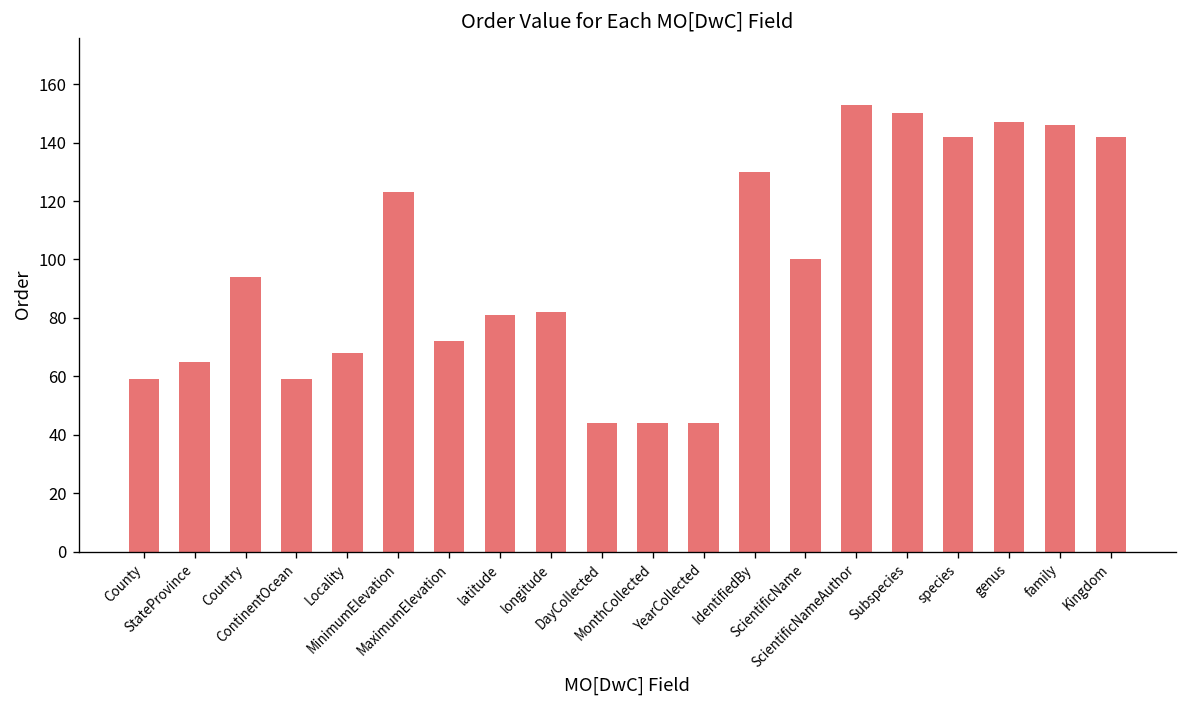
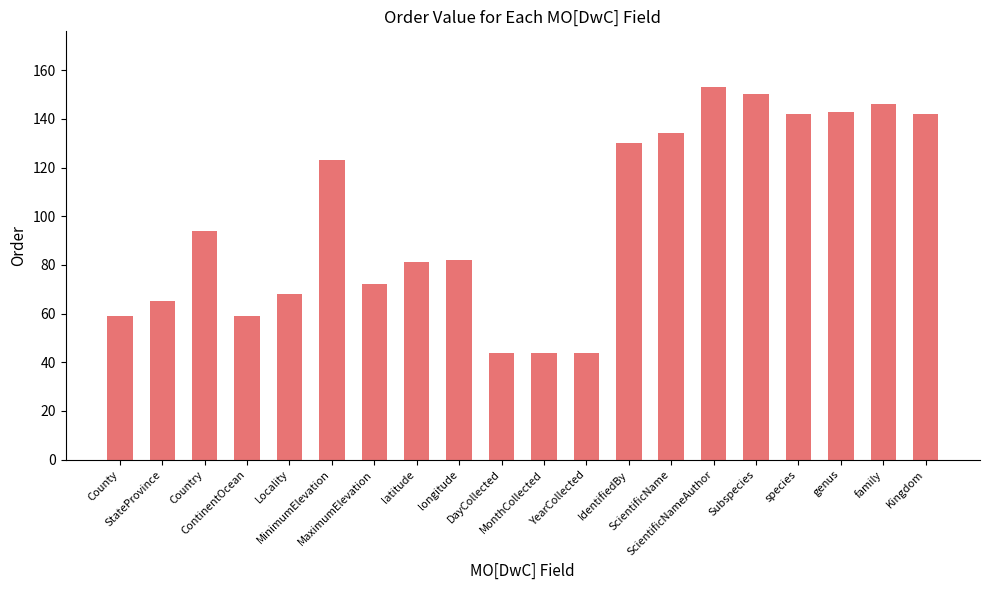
ScientificName: 100 -> 134
genus: 147 -> 143
